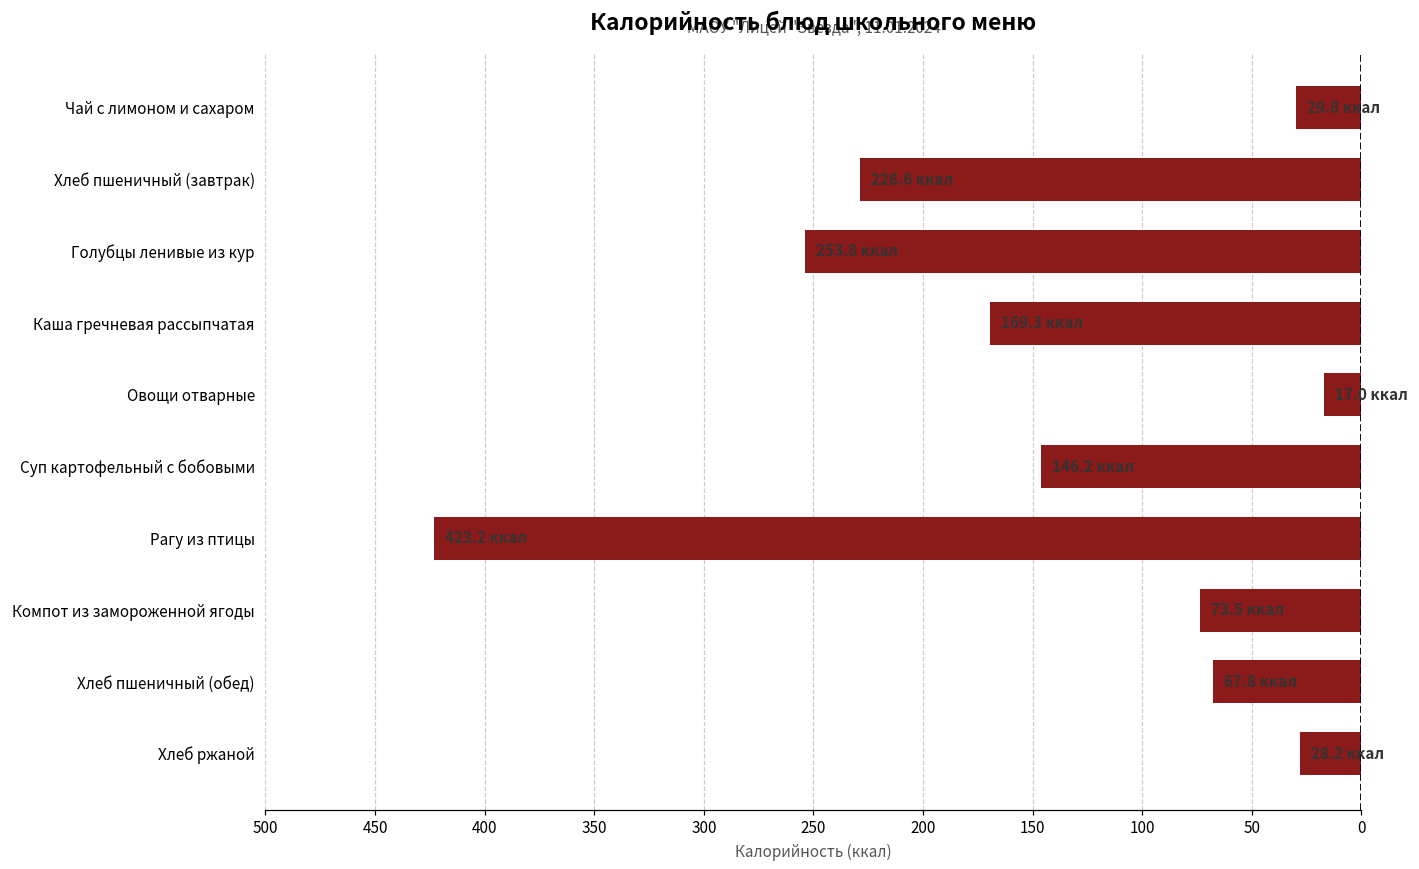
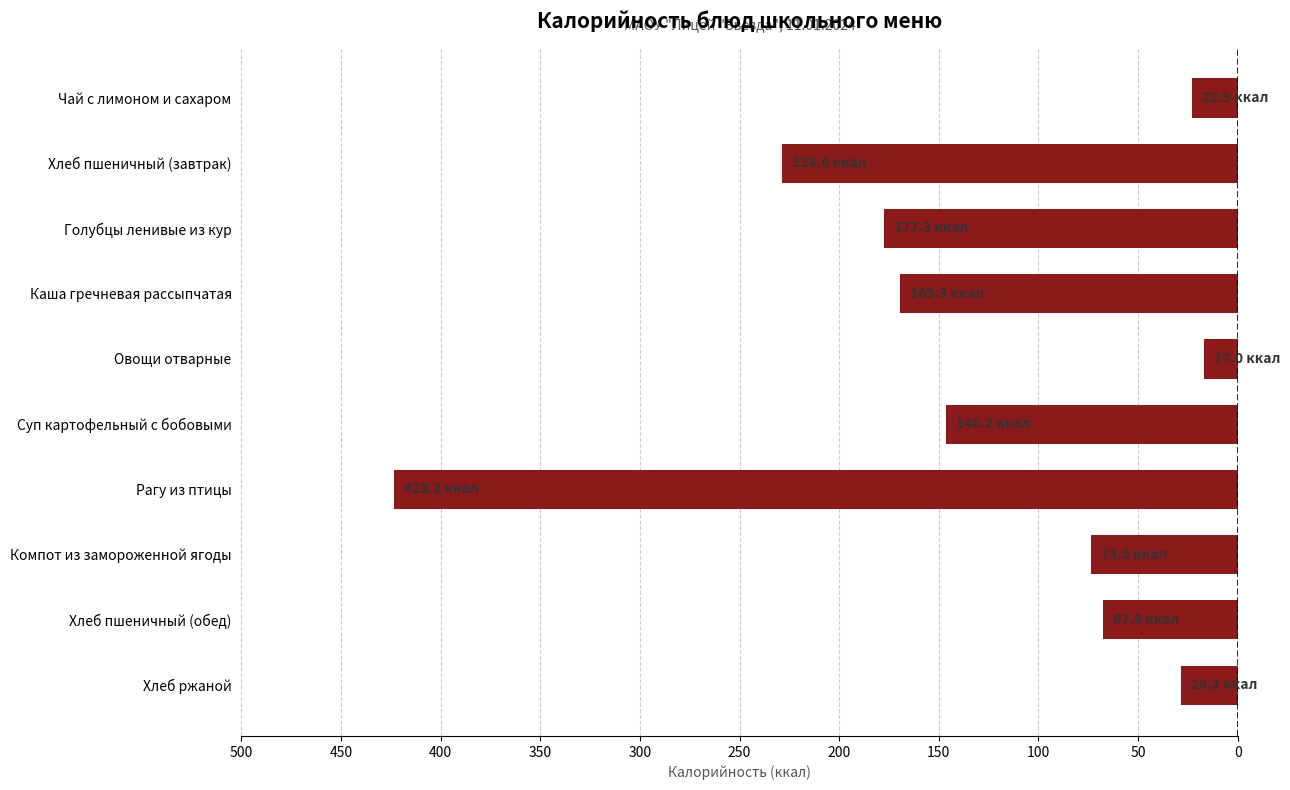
Чай с лимоном и сахаром: 29.8 -> 22.9
Голубцы ленивые из кур: 253.8 -> 177.3
